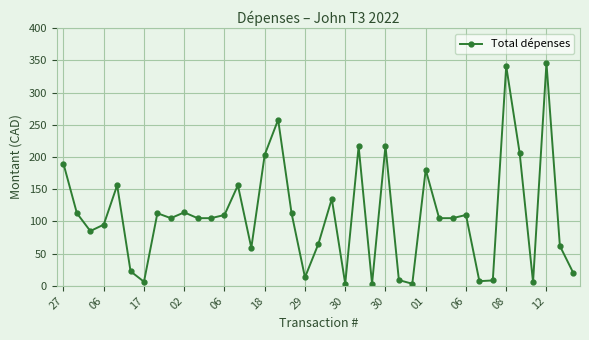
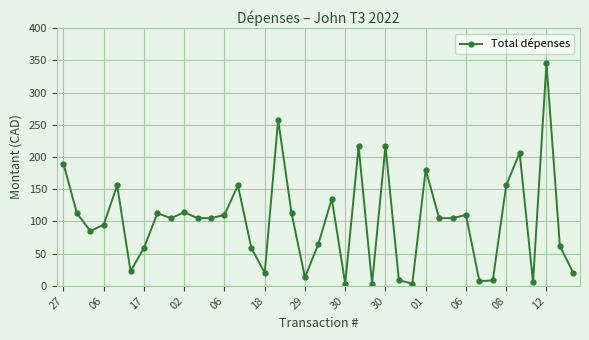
17: 10 -> 60
18: 200 -> 20
08: 340 -> 160
